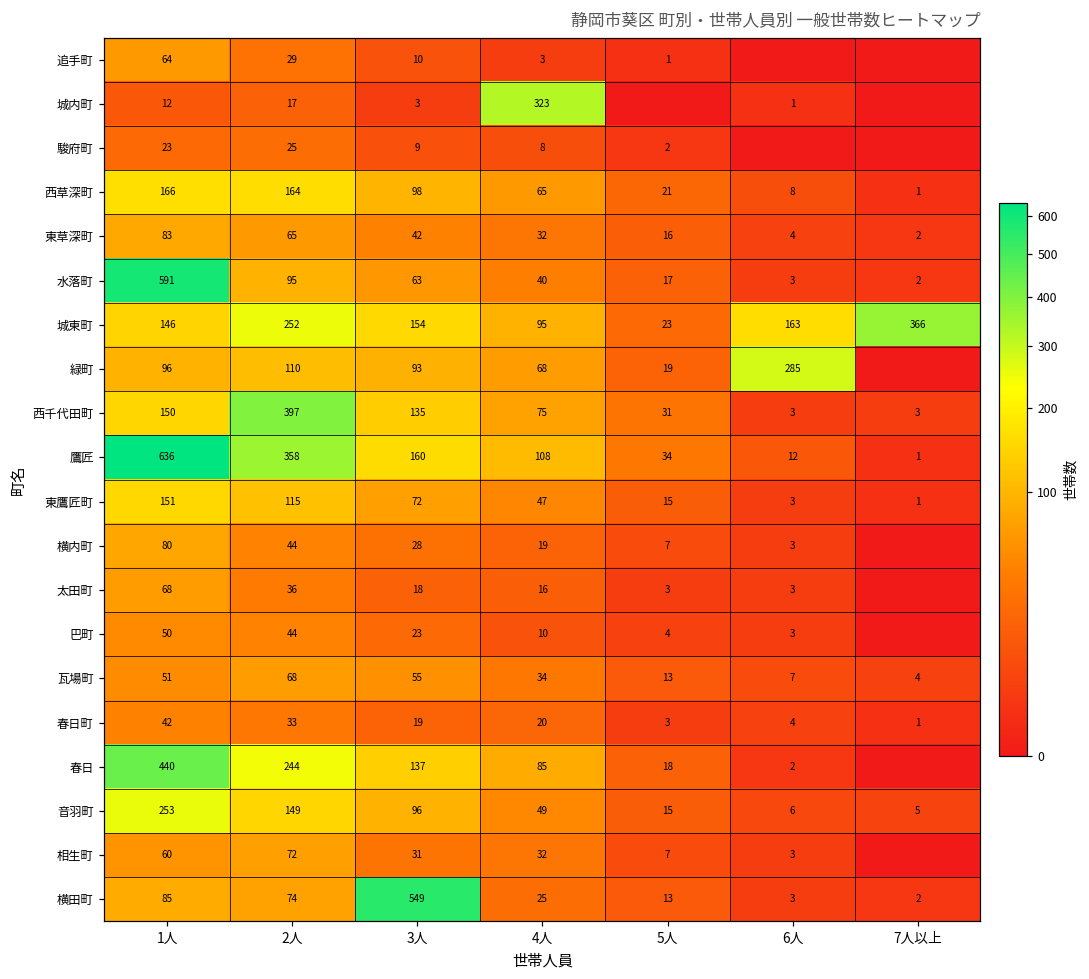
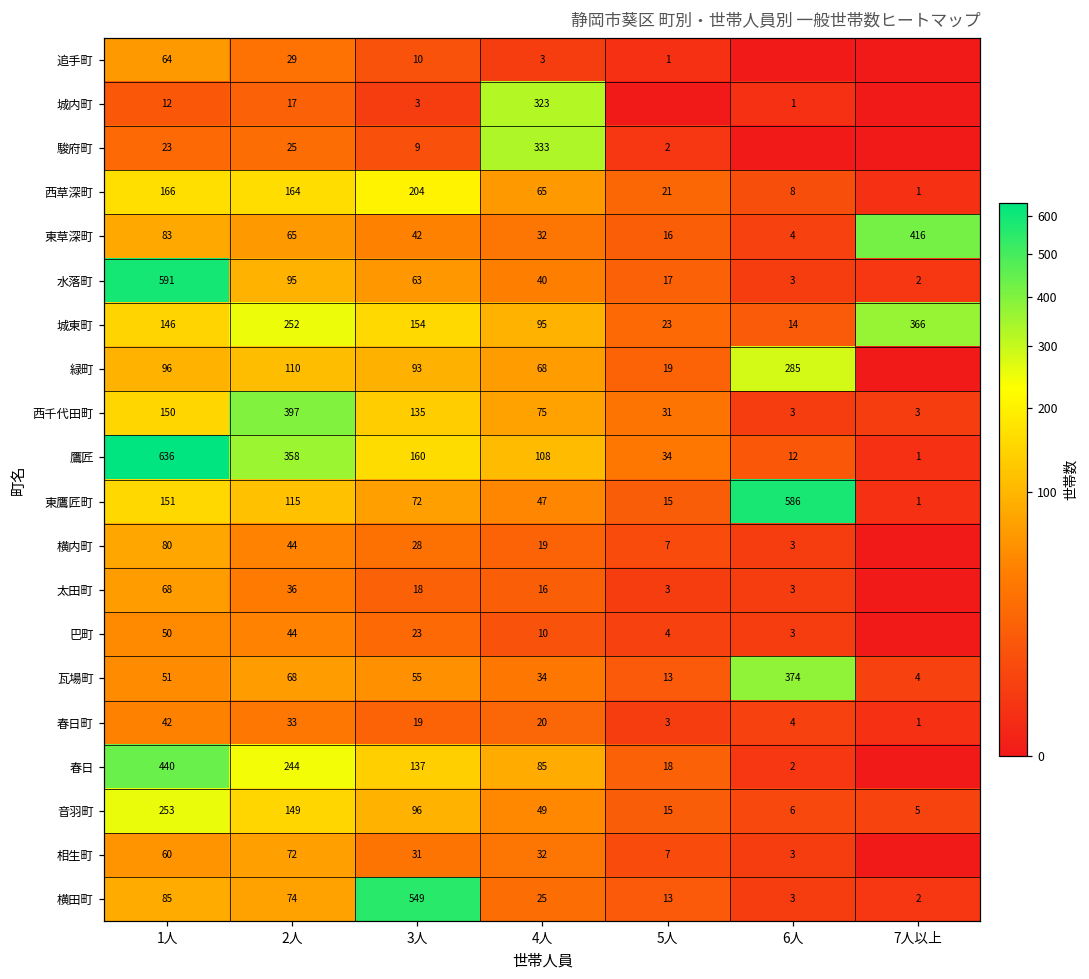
駿府町, 4人: 8 -> 333
西草深町, 3人: 98 -> 204
東草深町, 7人以上: 2 -> 416
城東町, 6人: 163 -> 14
東鷹匠町, 6人: 3 -> 586
瓦場町, 6人: 7 -> 374
